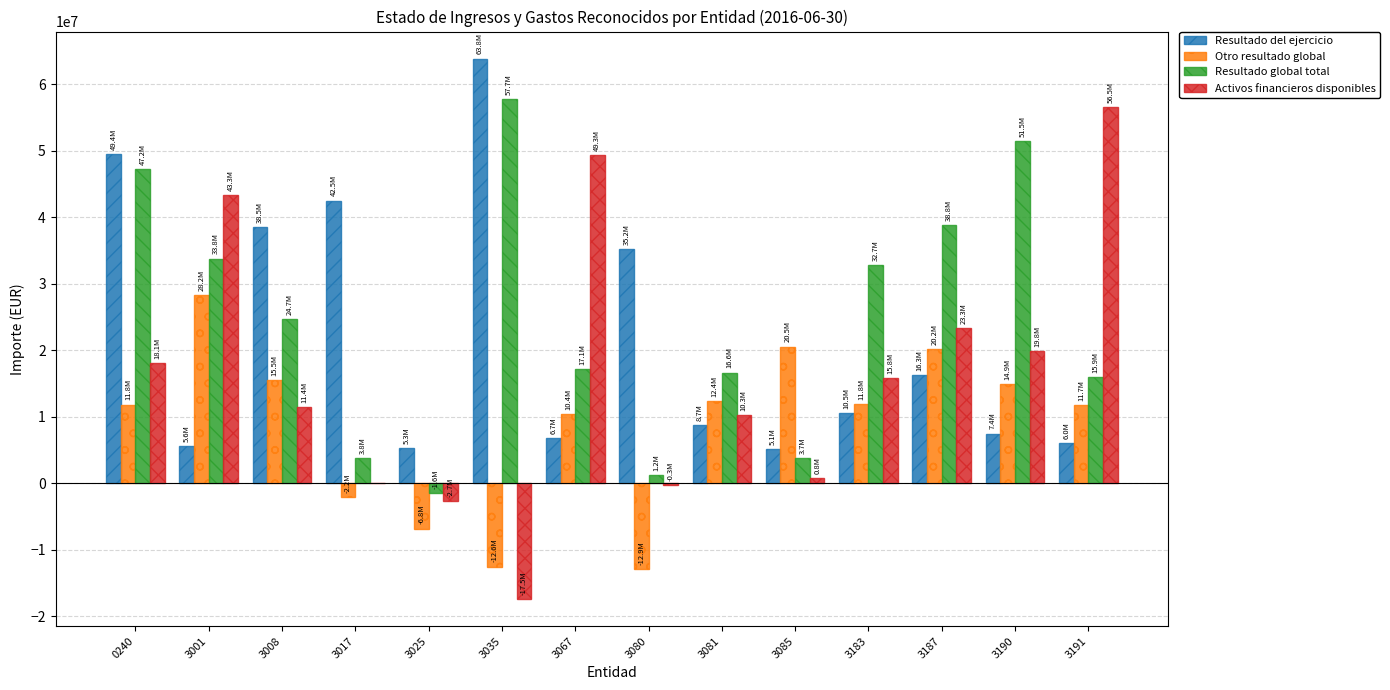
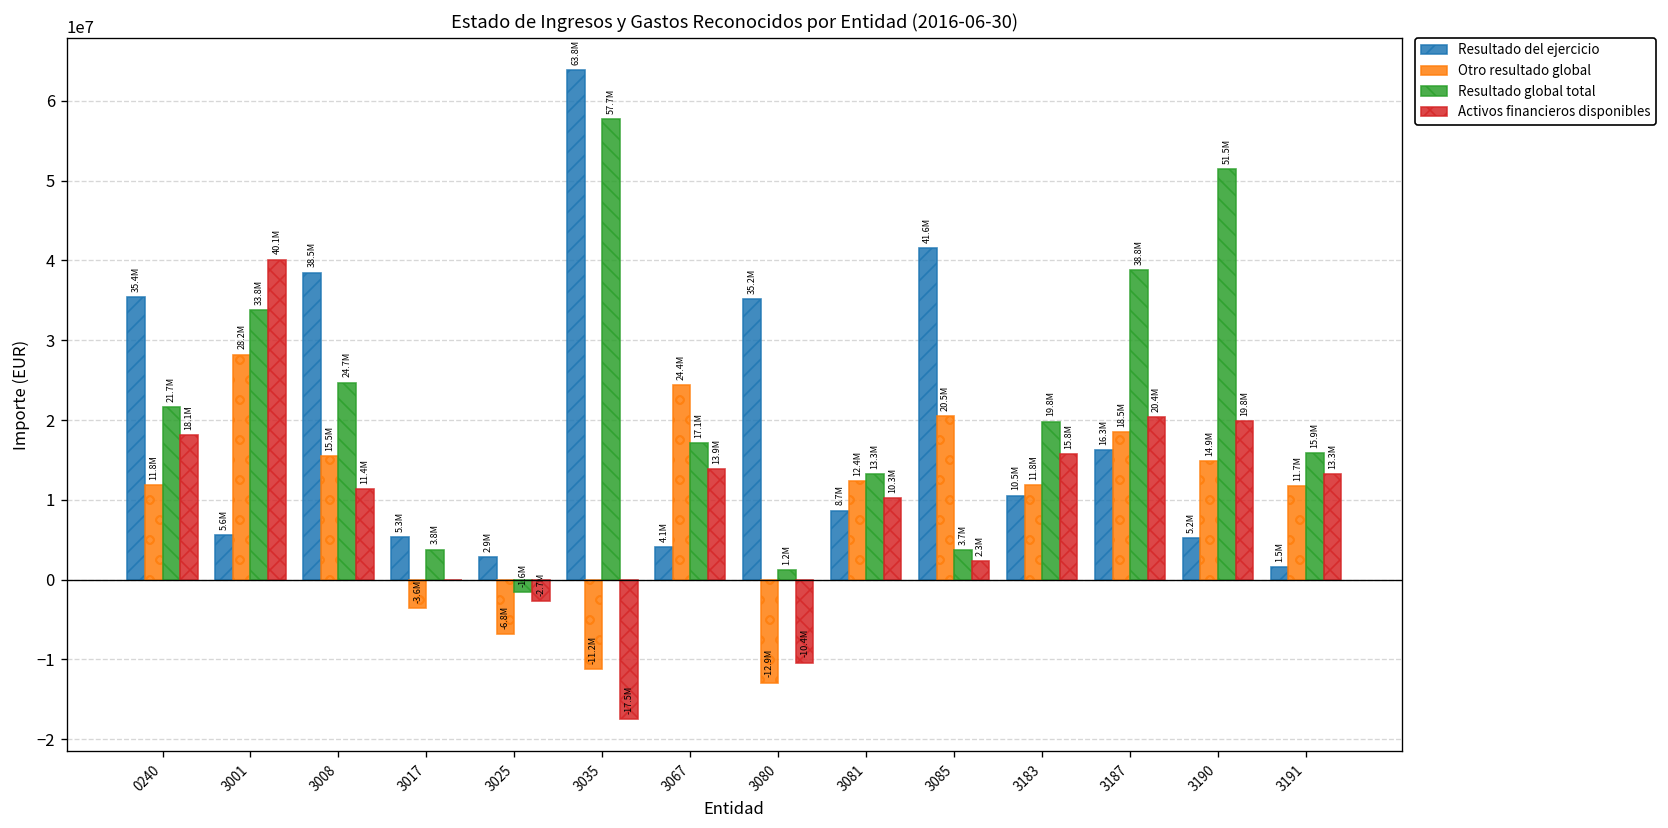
Resultado del ejercicio, 0240: 49.4M -> 35.4M
Resultado global total, 0240: 47.2M -> 21.7M
Activos financieros disponibles, 3001: 43.3M -> 40.1M
Resultado del ejercicio, 3017: 42.5M -> 5.3M
Otro resultado global, 3017: -2.2M -> -3.6M
Resultado del ejercicio, 3025: 5.3M -> 2.9M
Otro resultado global, 3035: -12.6M -> -11.2M
Resultado del ejercicio, 3067: 6.7M -> 4.1M
Otro resultado global, 3067: 10.4M -> 24.4M
Activos financieros disponibles, 3067: 49.3M -> 13.9M
Activos financieros disponibles, 3080: -0.3M -> -10.4M
Resultado global total, 3081: 16.6M -> 13.3M
Resultado del ejercicio, 3085: 5.1M -> 41.6M
Activos financieros disponibles, 3085: 0.8M -> 2.3M
Resultado global total, 3183: 32.7M -> 19.8M
Otro resultado global, 3187: 20.2M -> 18.5M
Activos financieros disponibles, 3187: 23.3M -> 20.4M
Resultado del ejercicio, 3190: 7.4M -> 5.2M
Resultado del ejercicio, 3191: 6.0M -> 1.5M
Activos financieros disponibles, 3191: 56.5M -> 13.3M
